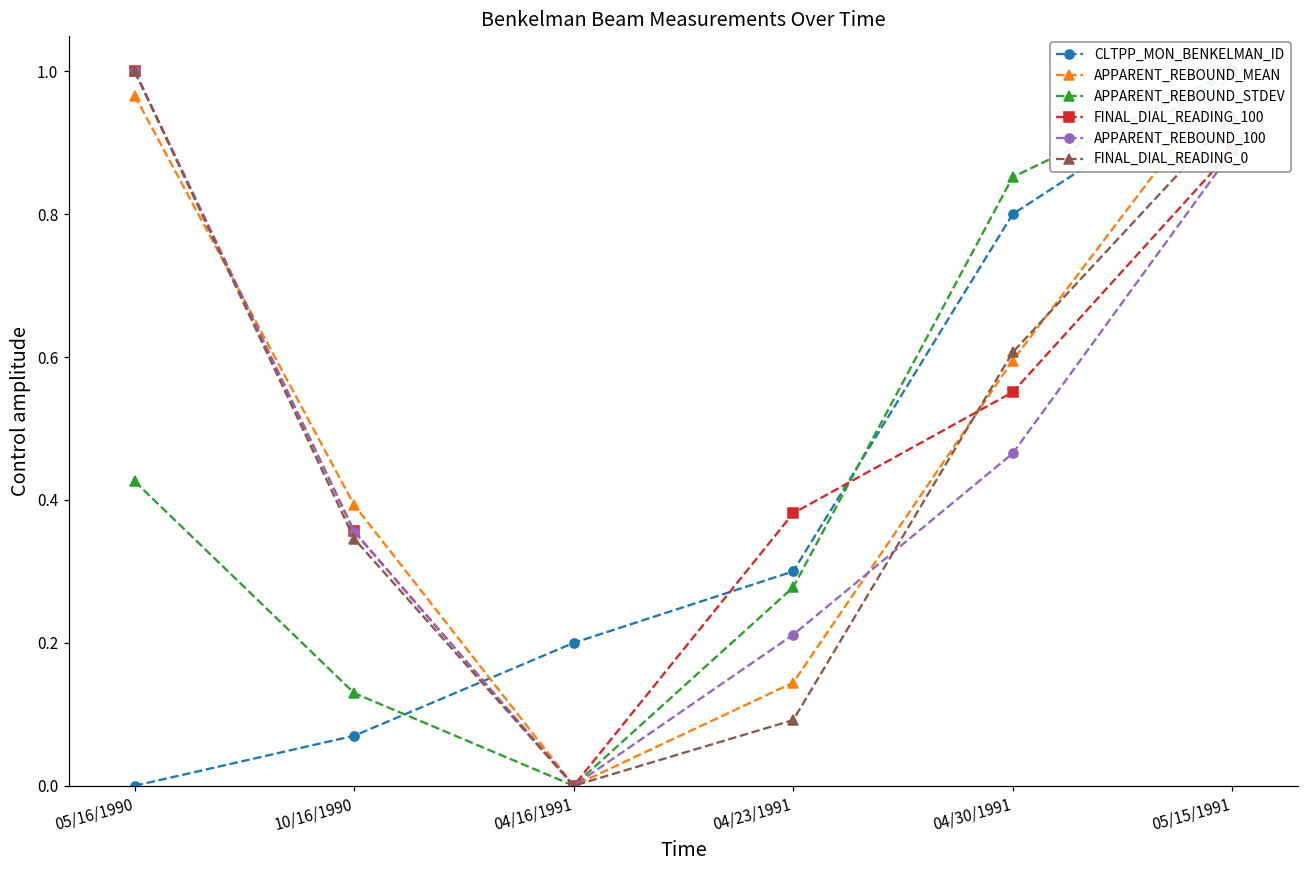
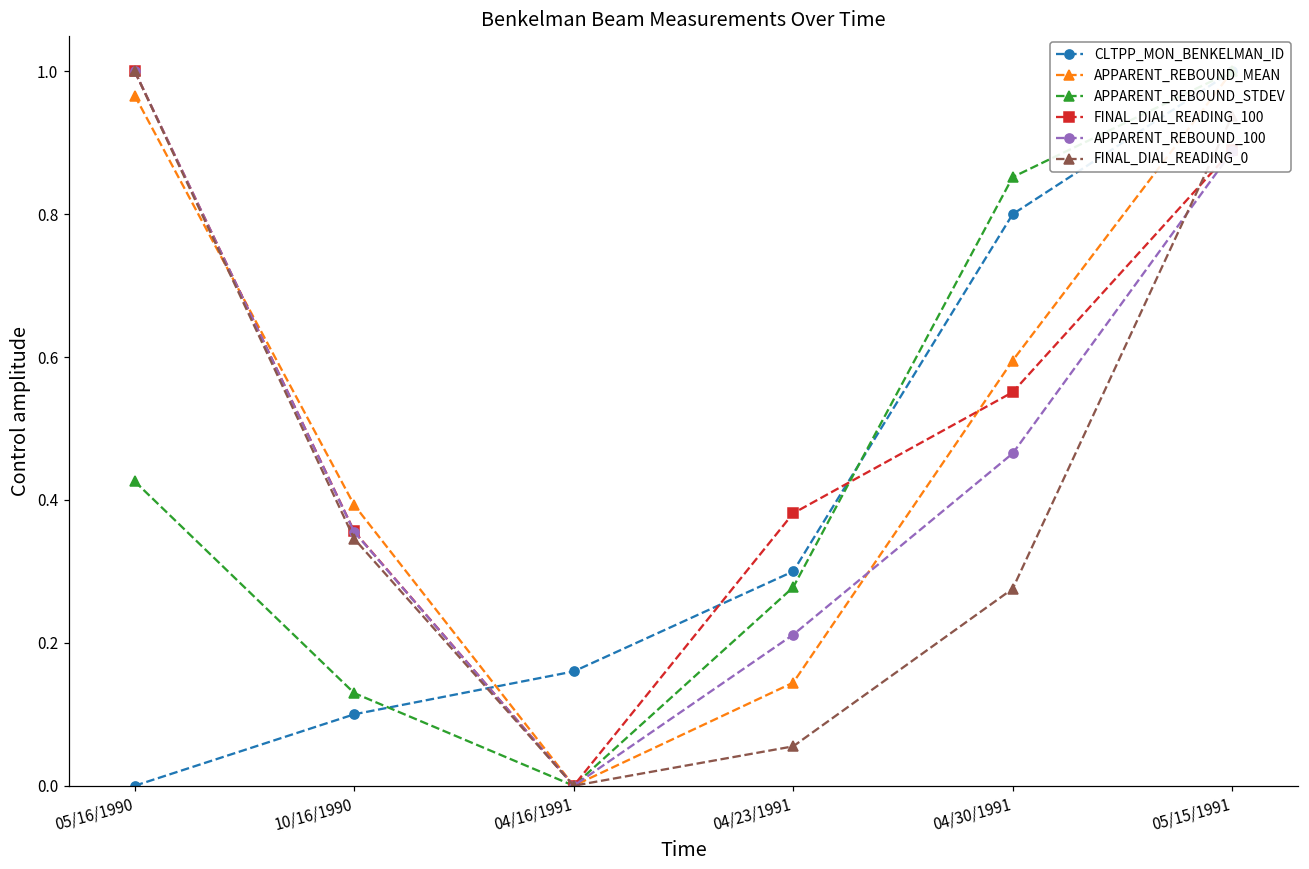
CLTPP_MON_BENKELMAN_ID, 10/16/1990: 0.07 -> 0.10
CLTPP_MON_BENKELMAN_ID, 04/16/1991: 0.20 -> 0.16
FINAL_DIAL_READING_0, 04/23/1991: 0.09 -> 0.06
FINAL_DIAL_READING_0, 04/30/1991: 0.61 -> 0.28
